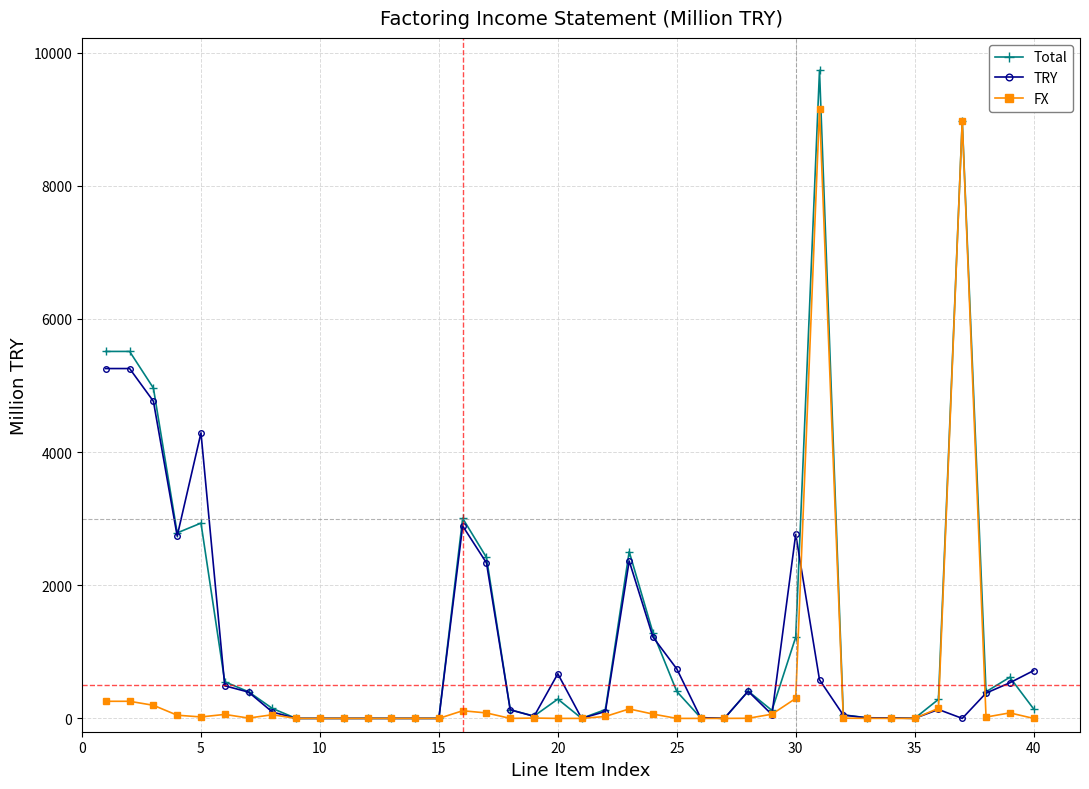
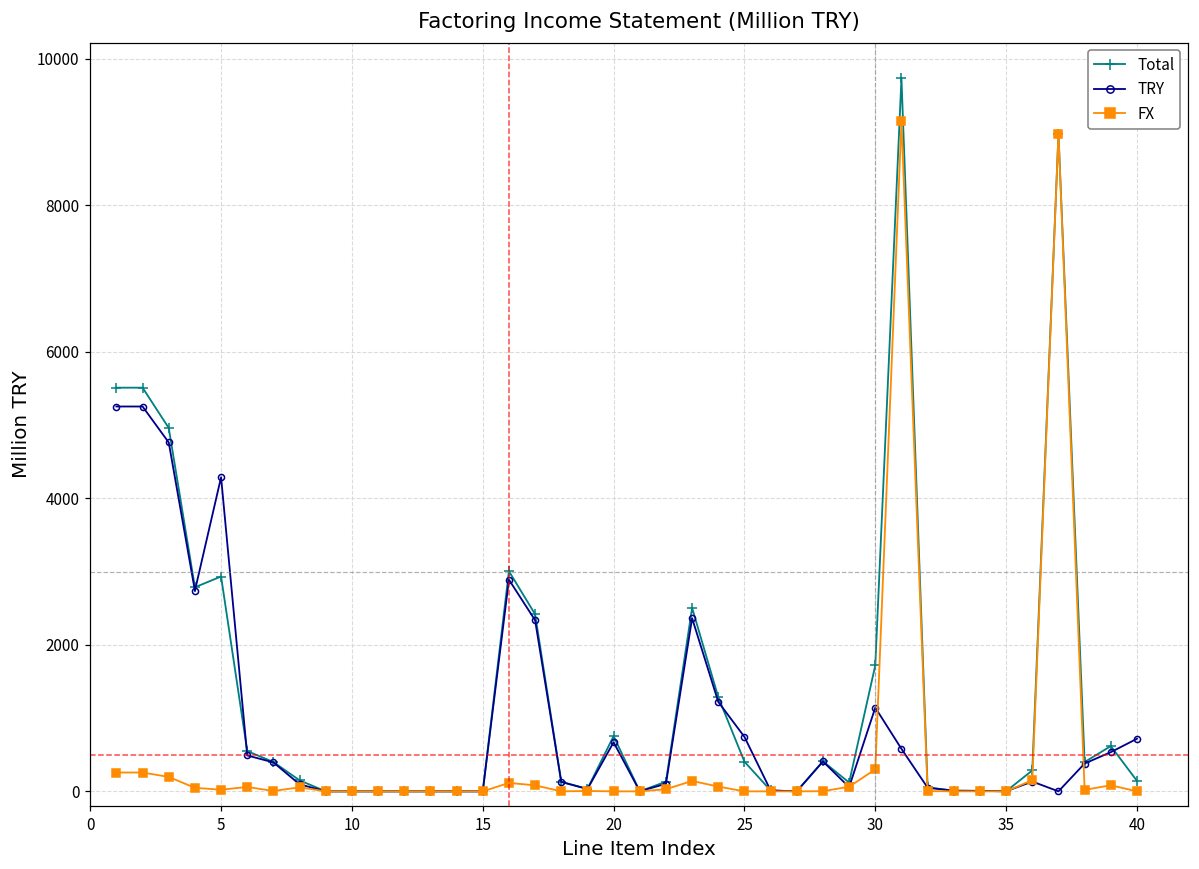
Total, 20: 300 -> 800
Total, 30: 1200 -> 1700
TRY, 30: 2800 -> 1100
